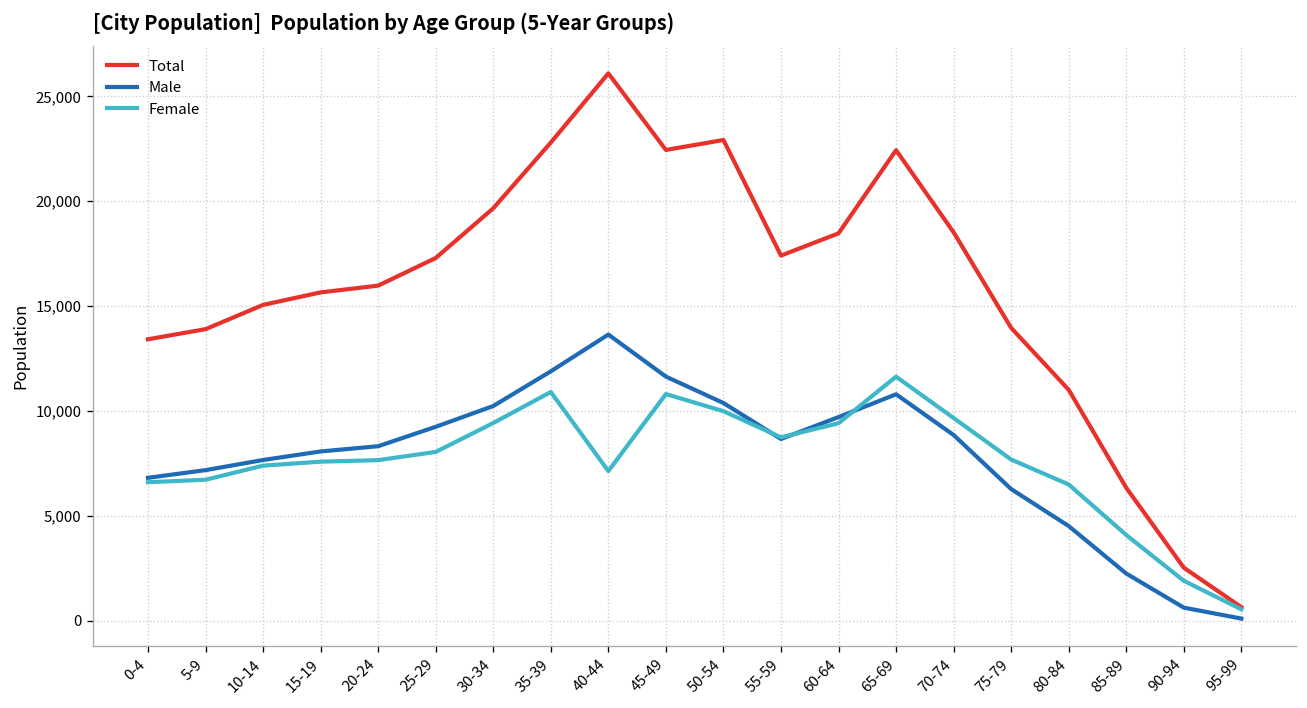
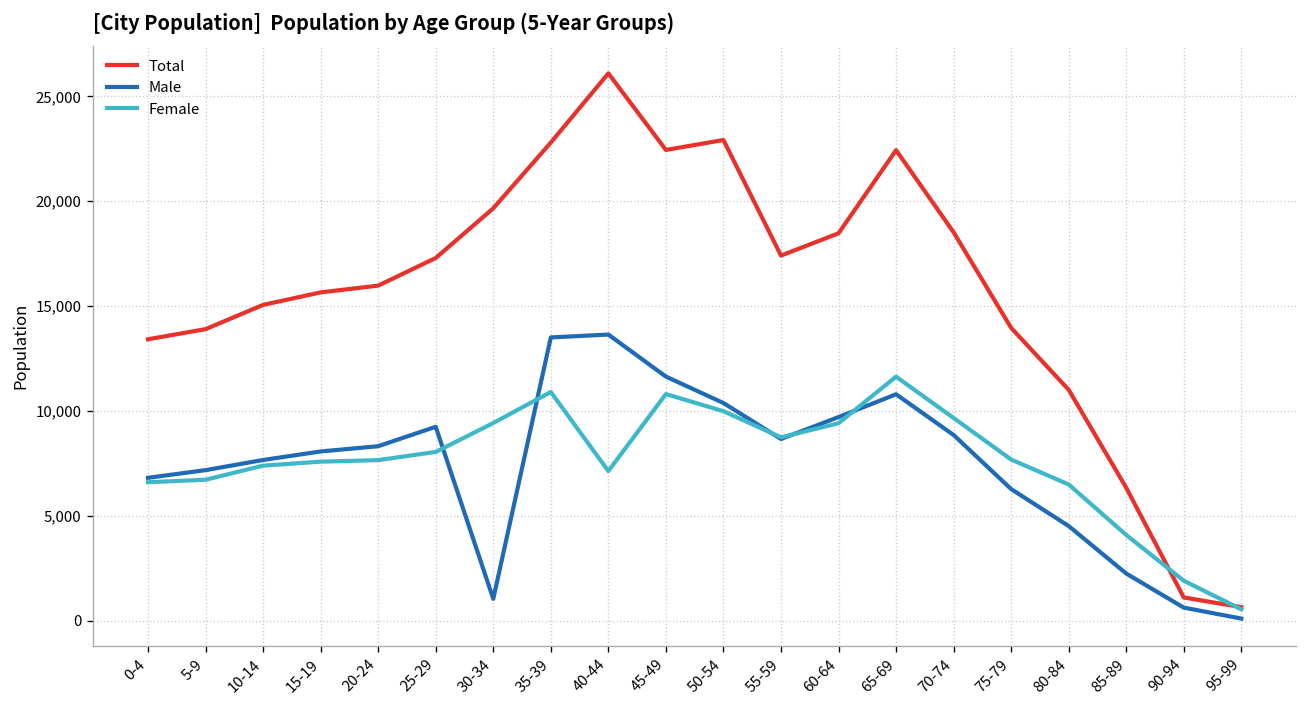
Male, 30-34: 10,200 -> 1,000
Male, 35-39: 11,900 -> 13,500
Total, 90-94: 2,500 -> 1,100
